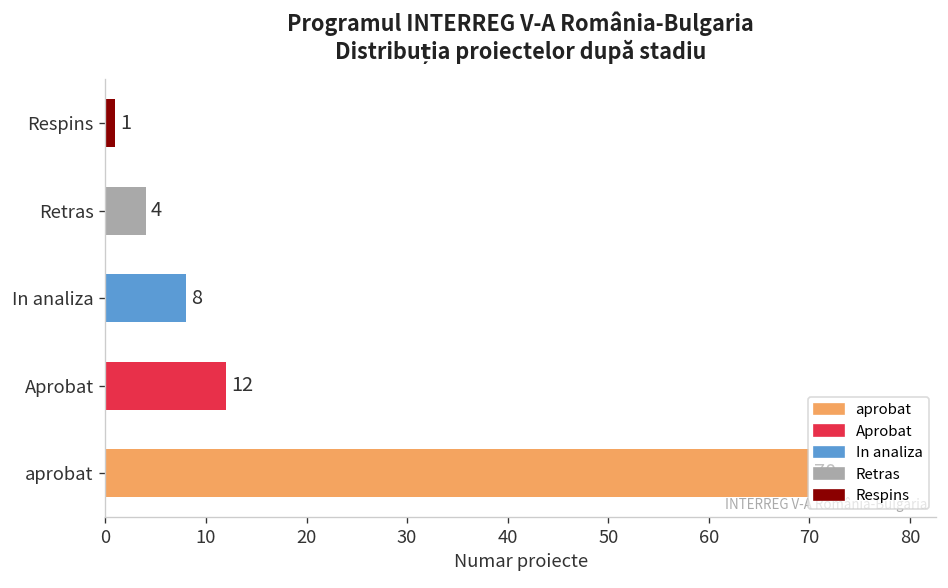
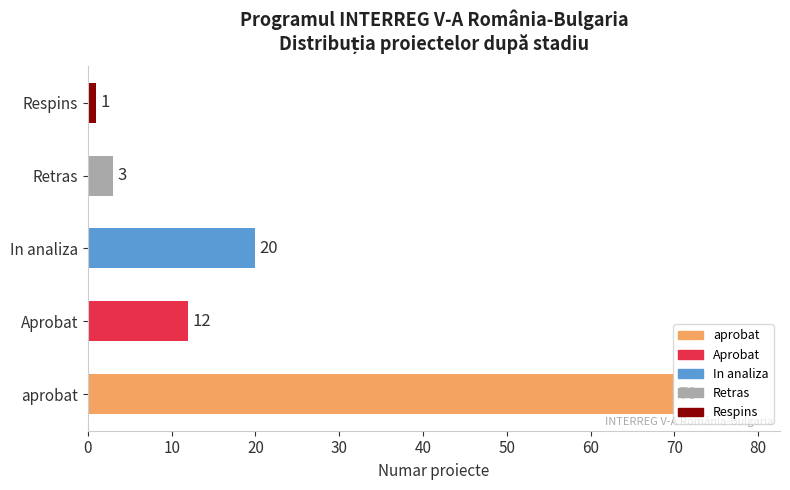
Retras: 4 -> 3
In analiza: 8 -> 20
